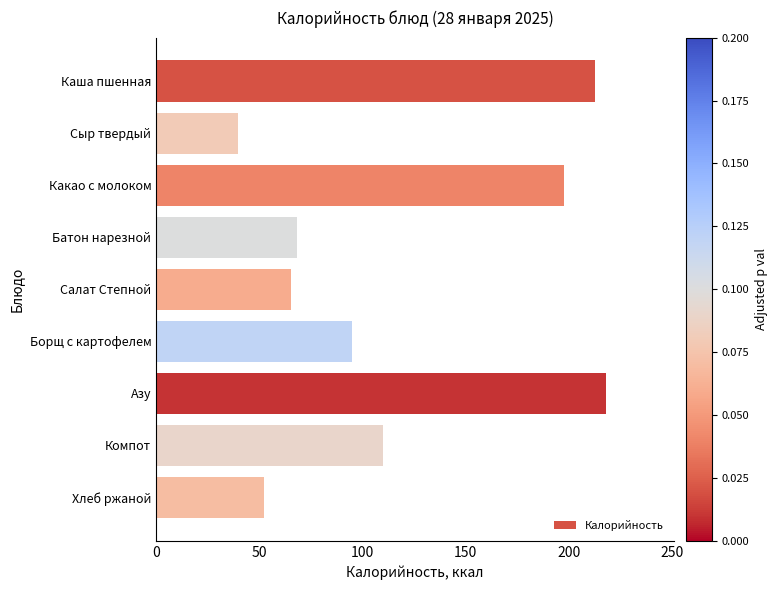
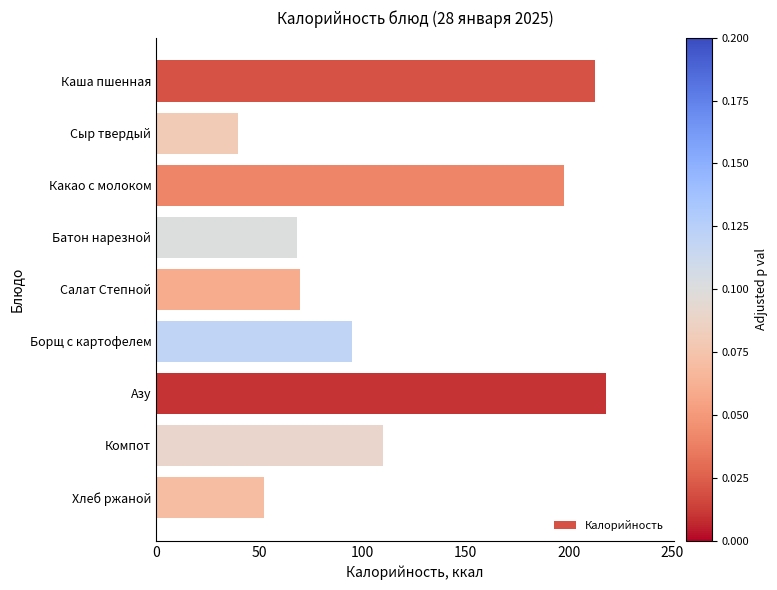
Салат Степной: 65 -> 70
